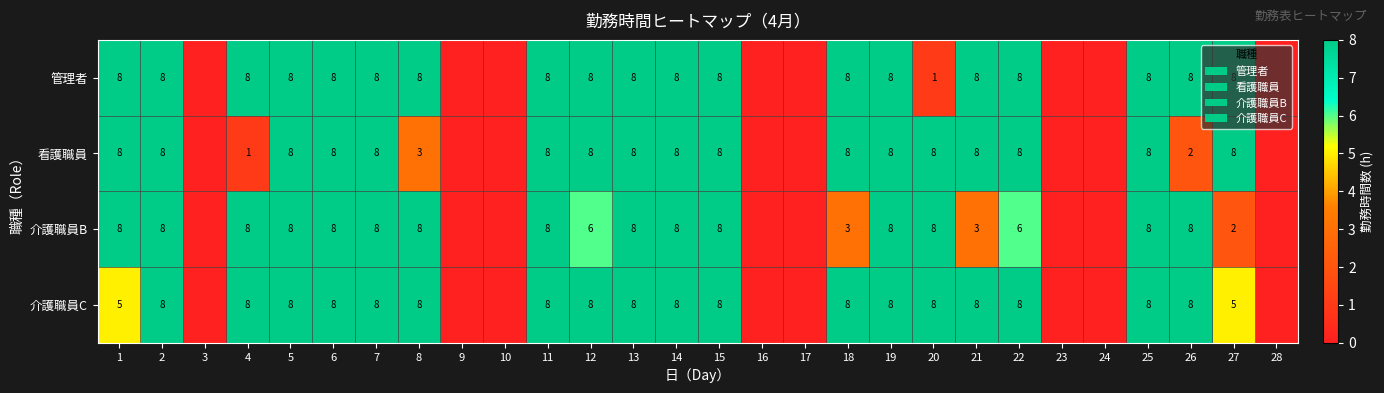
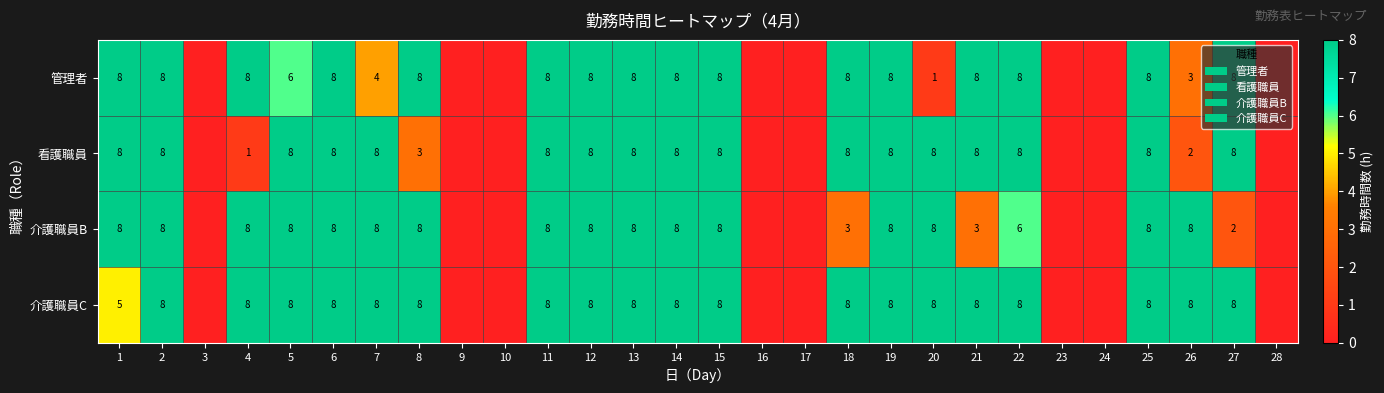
管理者, 5: 8 -> 6
管理者, 7: 8 -> 4
管理者, 26: 8 -> 3
介護職員B, 12: 6 -> 8
介護職員C, 27: 5 -> 8
